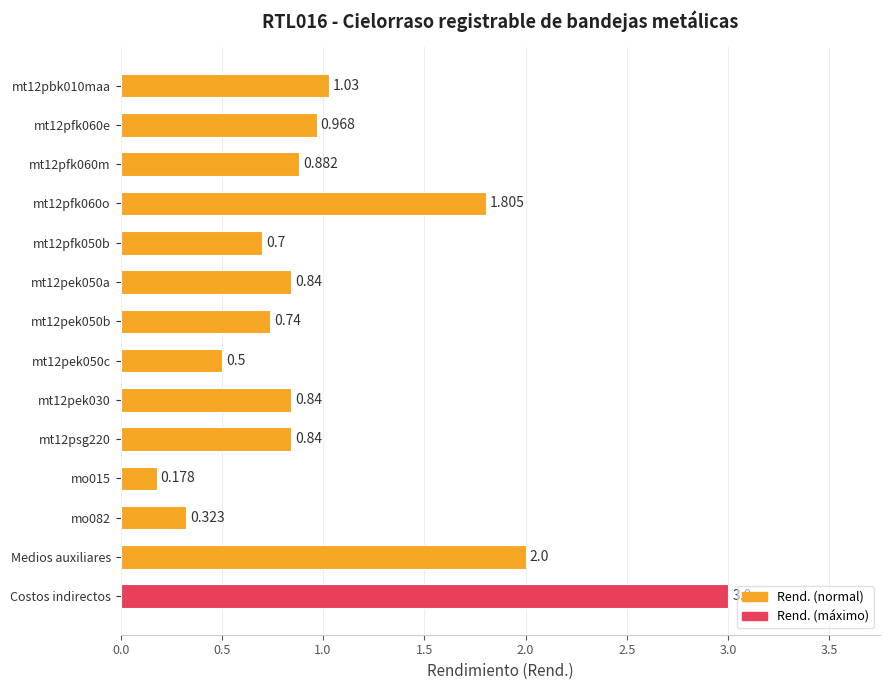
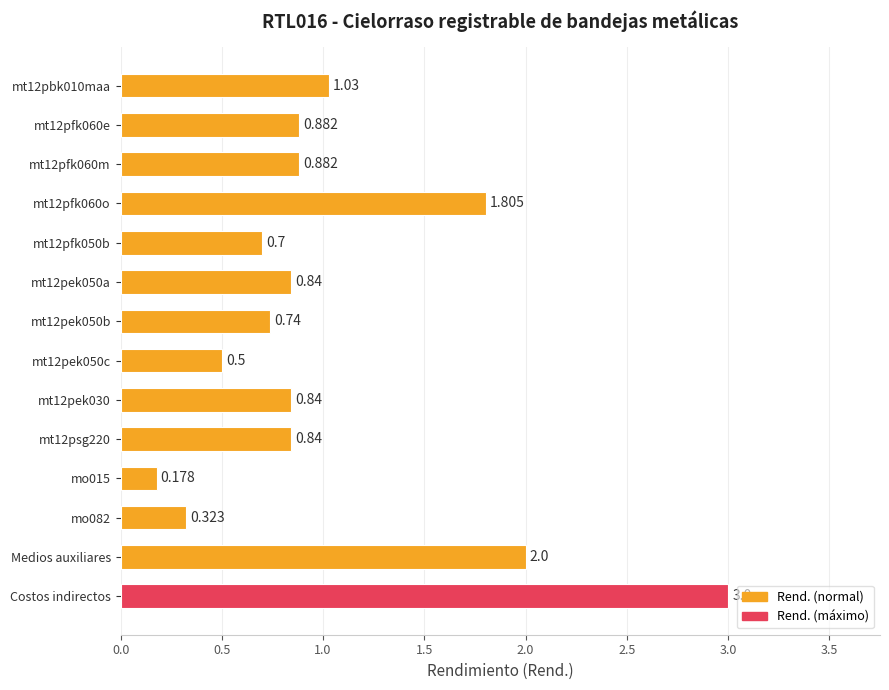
mt12pfk060e: 0.968 -> 0.882
